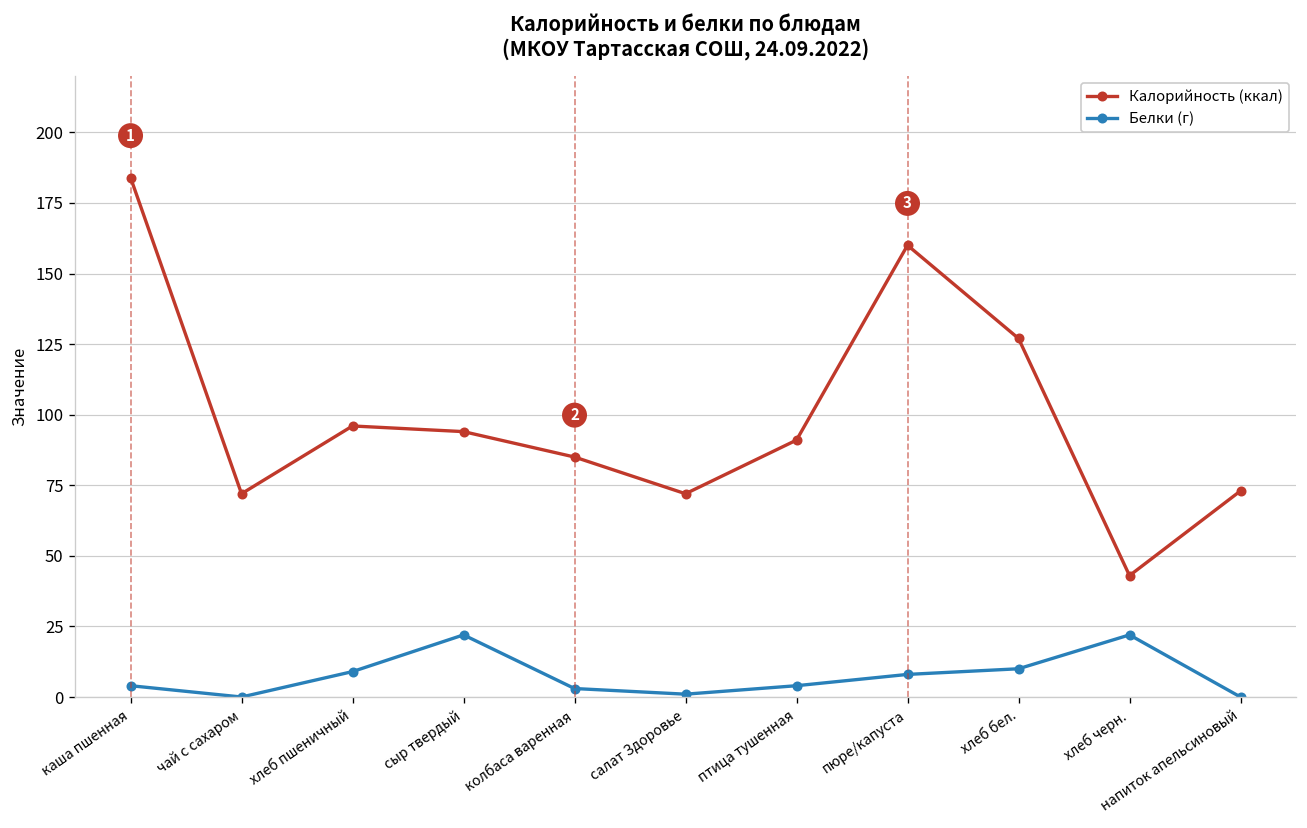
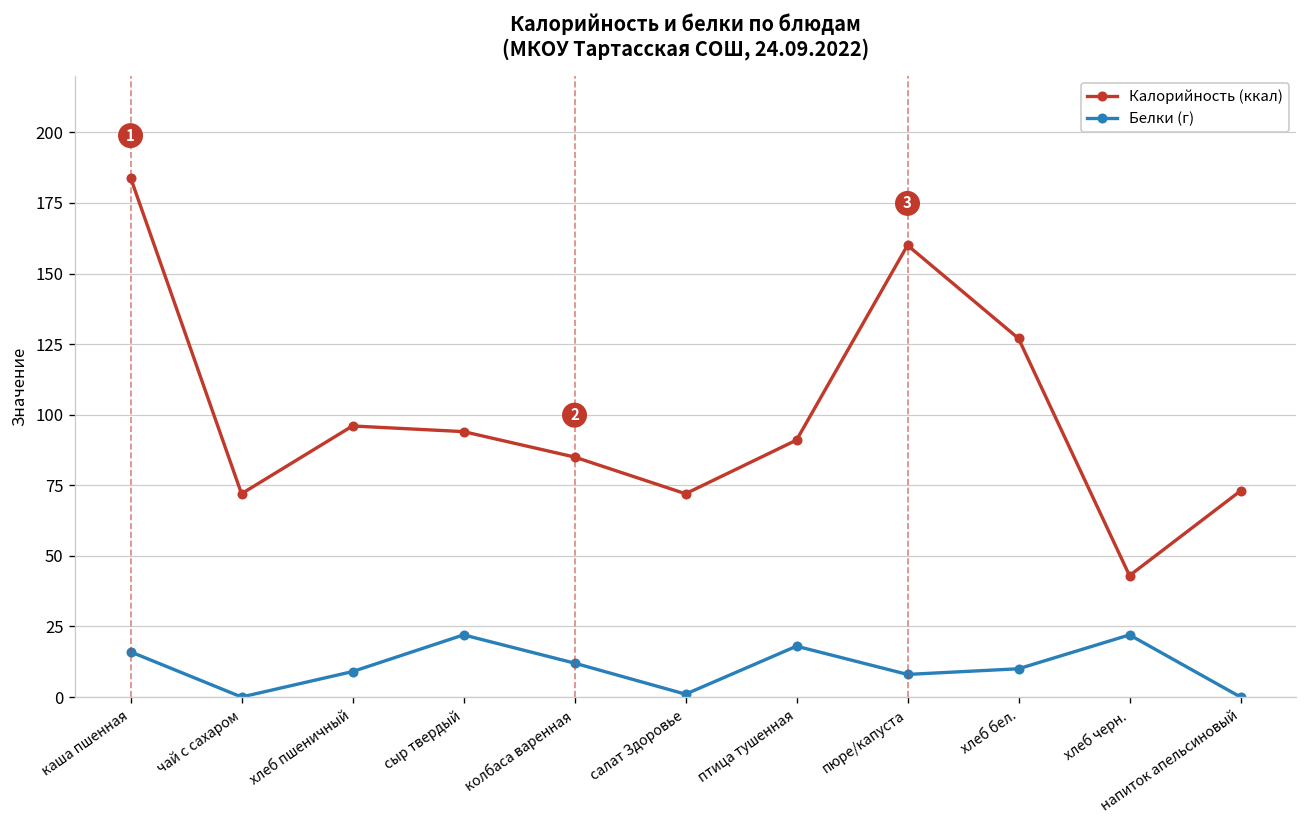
Белки (г), каша пшенная: 4 -> 16
Белки (г), колбаса варенная: 3 -> 12
Белки (г), птица тушенная: 4 -> 18
